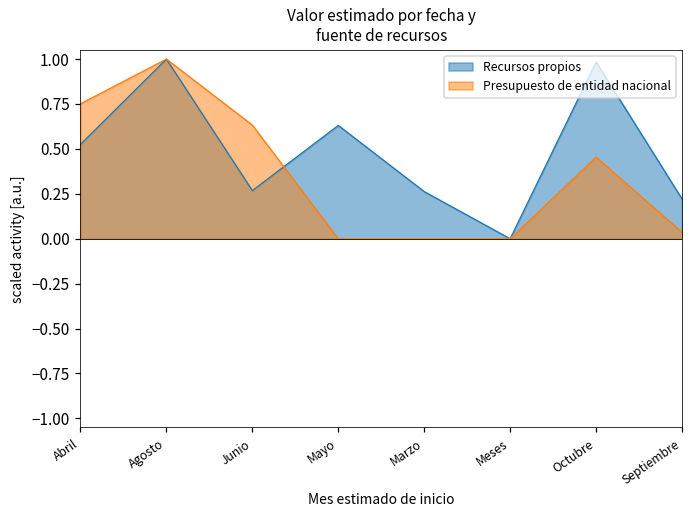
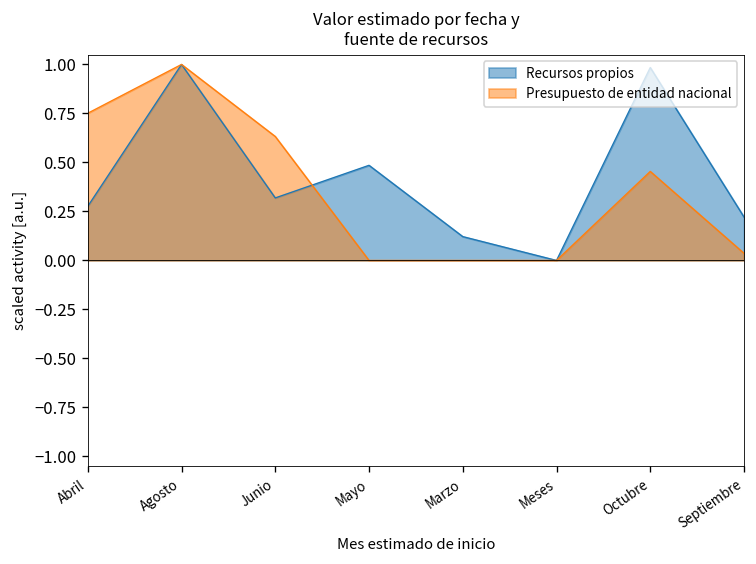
Recursos propios, Abril: 0.53 -> 0.28
Recursos propios, Junio: 0.27 -> 0.32
Recursos propios, Mayo: 0.63 -> 0.49
Recursos propios, Marzo: 0.26 -> 0.12
